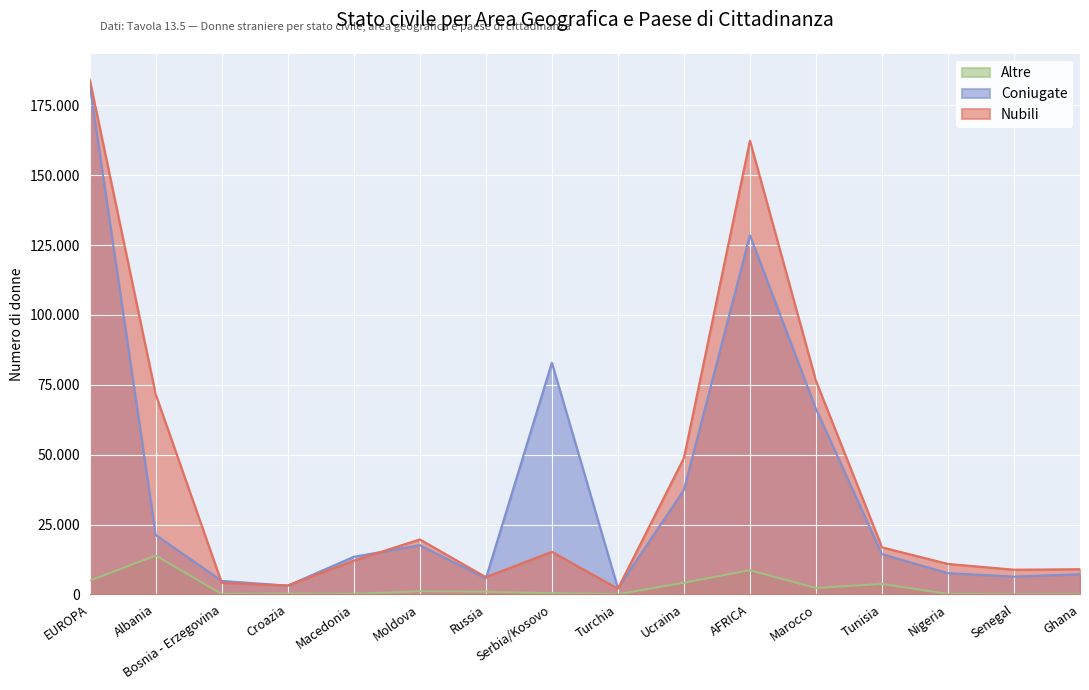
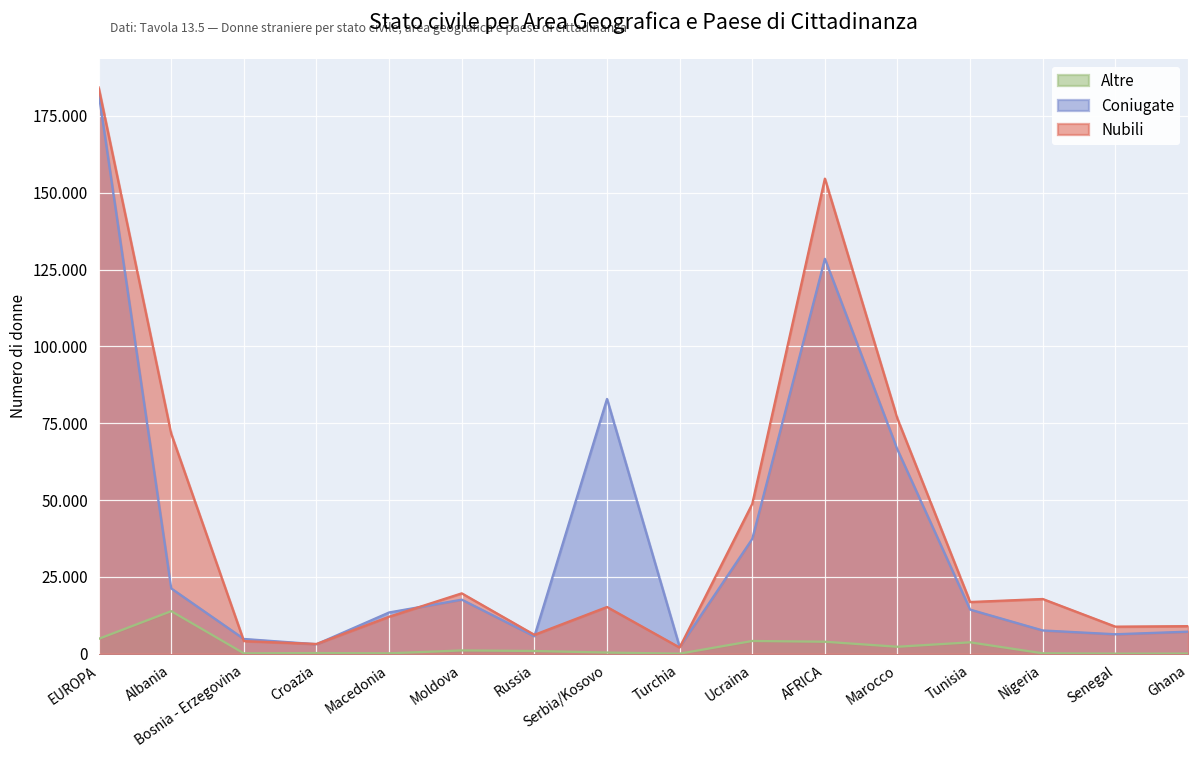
Altre, AFRICA: 9 -> 4
Nubili, AFRICA: 162 -> 155
Nubili, Nigeria: 11 -> 18
